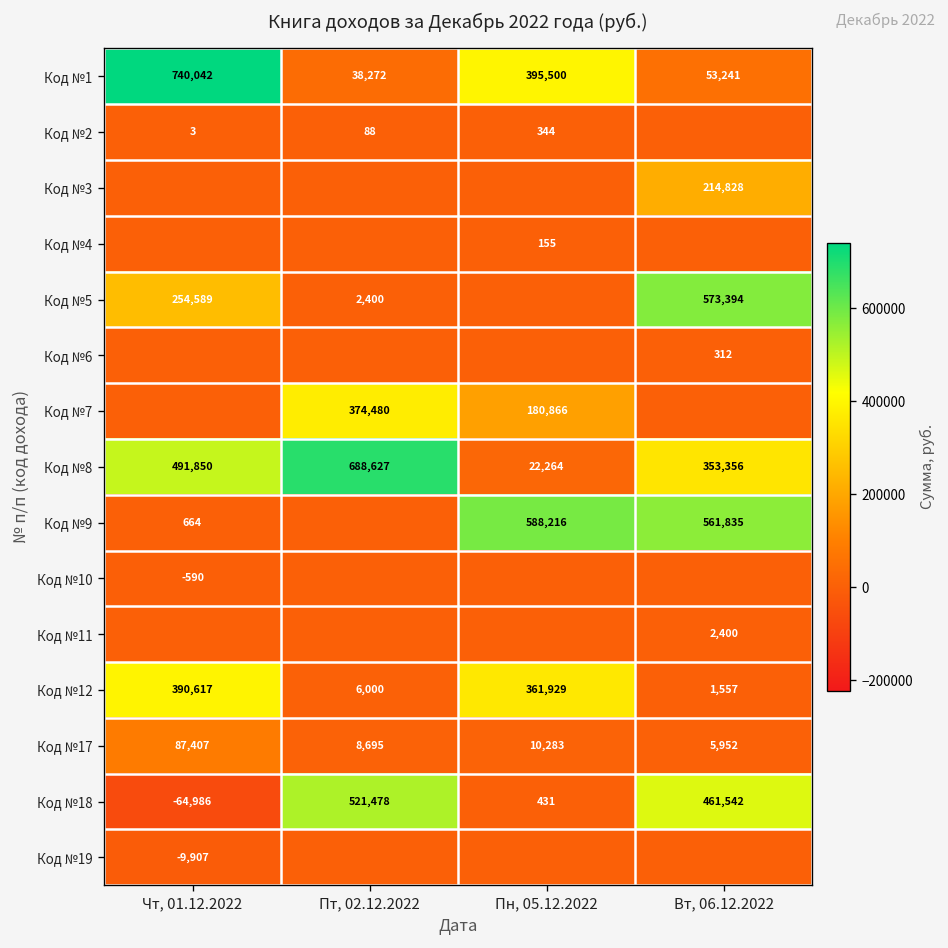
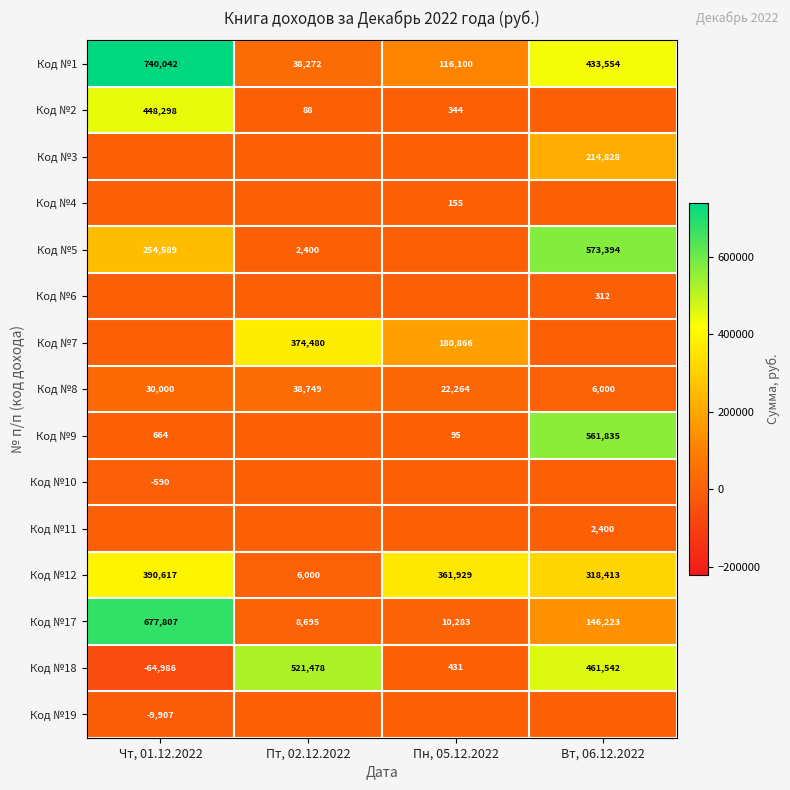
Код №1, Пн, 05.12.2022: 395,500 -> 116,100
Код №1, Вт, 06.12.2022: 53,241 -> 433,554
Код №2, Чт, 01.12.2022: 3 -> 448,298
Код №8, Чт, 01.12.2022: 491,850 -> 30,000
Код №8, Пт, 02.12.2022: 688,627 -> 38,749
Код №8, Вт, 06.12.2022: 353,356 -> 6,000
Код №9, Пн, 05.12.2022: 588,216 -> 95
Код №12, Вт, 06.12.2022: 1,557 -> 318,413
Код №17, Чт, 01.12.2022: 87,407 -> 677,807
Код №17, Вт, 06.12.2022: 5,952 -> 146,223
